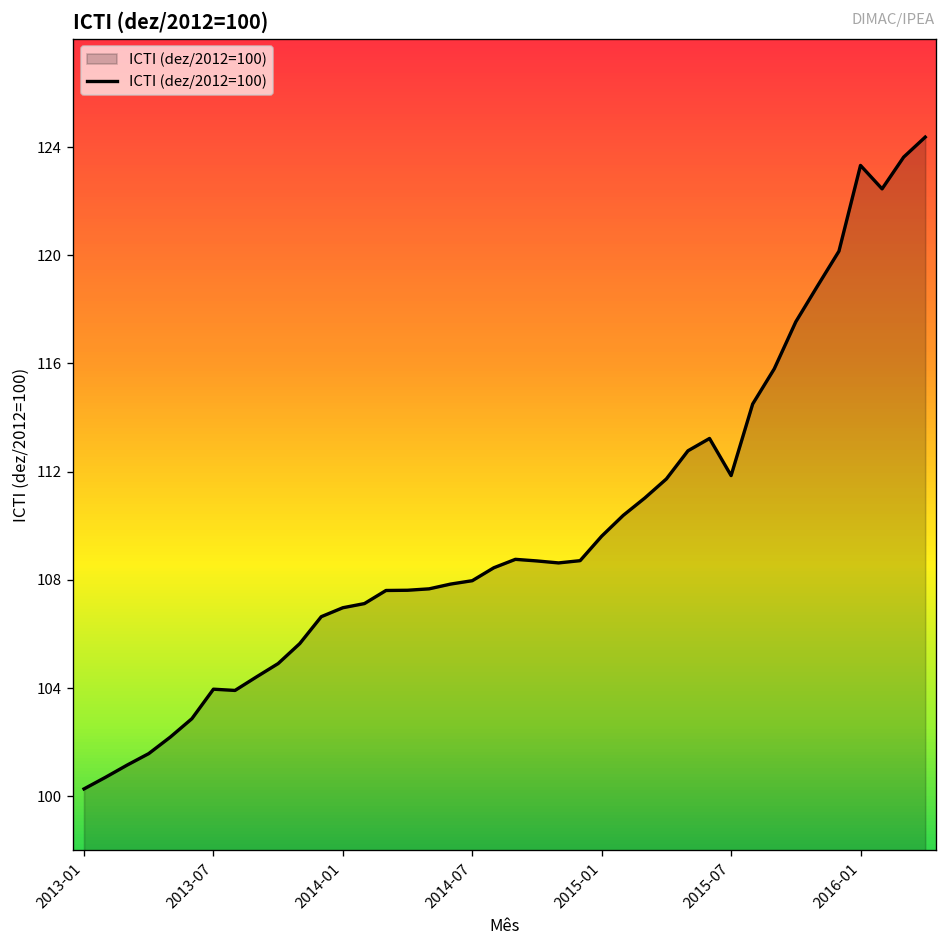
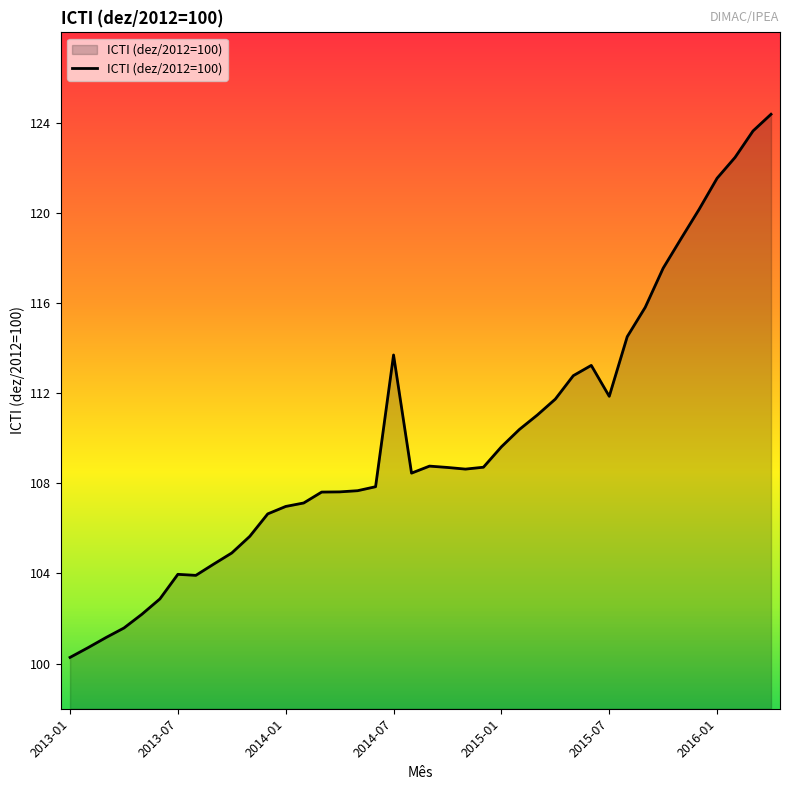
2014-07: 108.0 -> 113.7
2016-01: 123.3 -> 121.5
